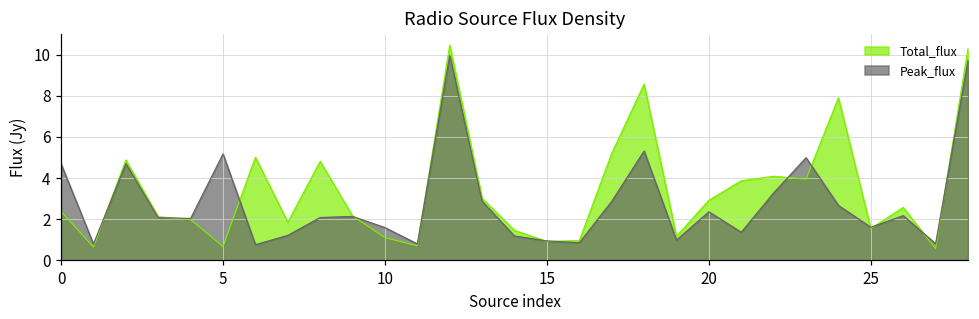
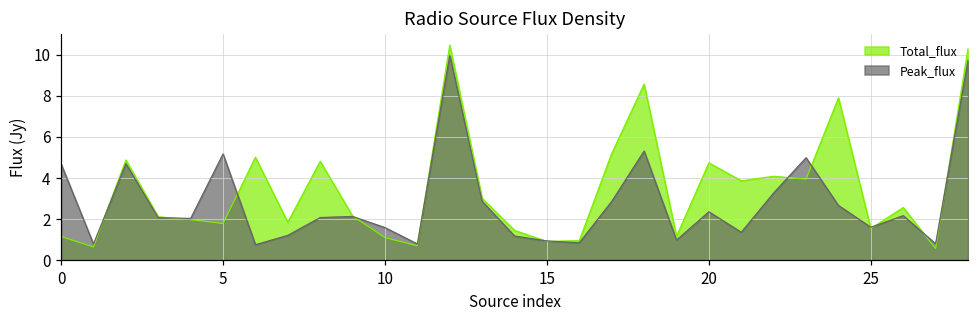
Total_flux, 0: 2.4 -> 1.2
Total_flux, 5: 0.7 -> 1.8
Total_flux, 20: 2.9 -> 4.7
